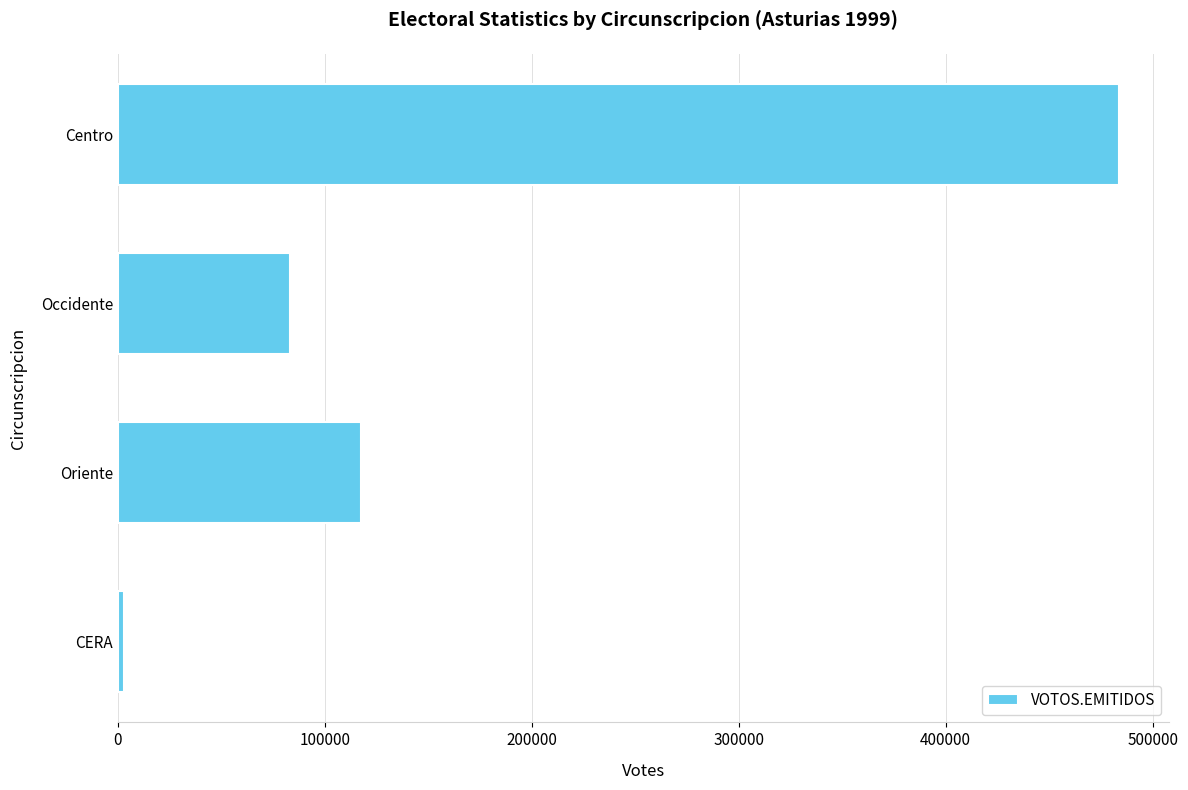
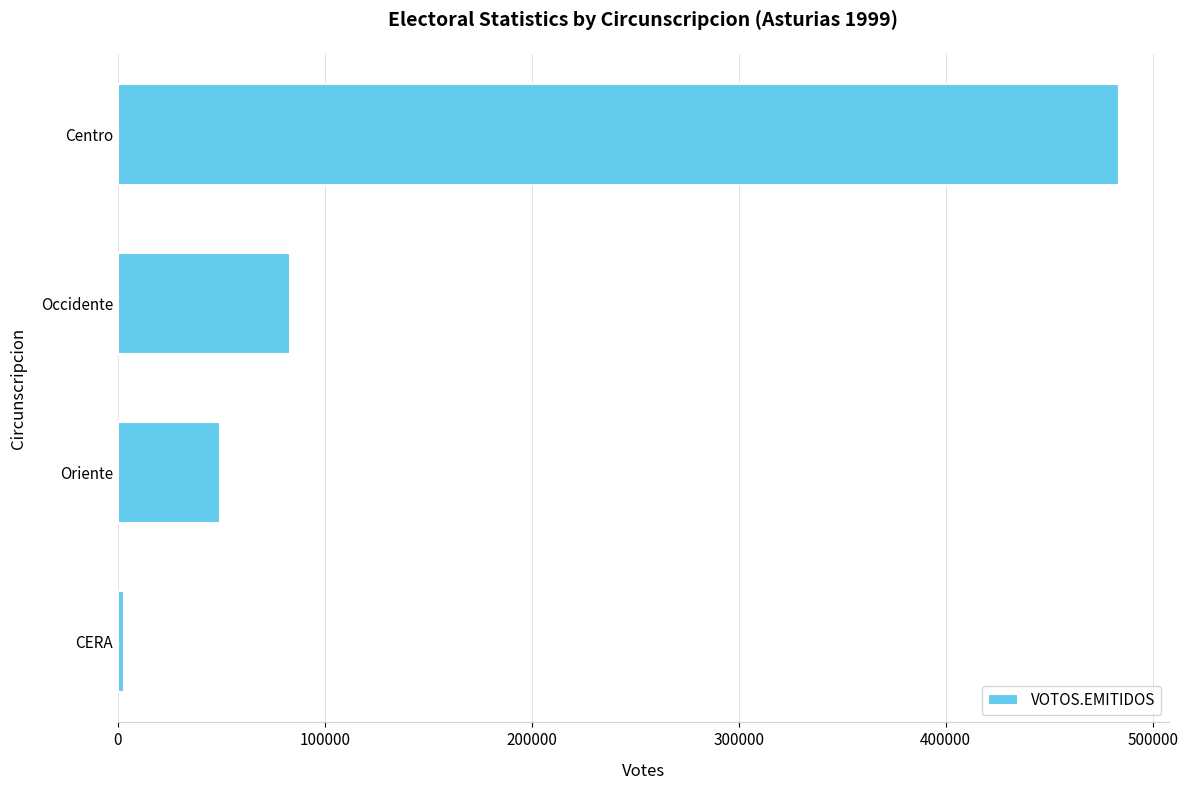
Oriente: 118000 -> 49000
